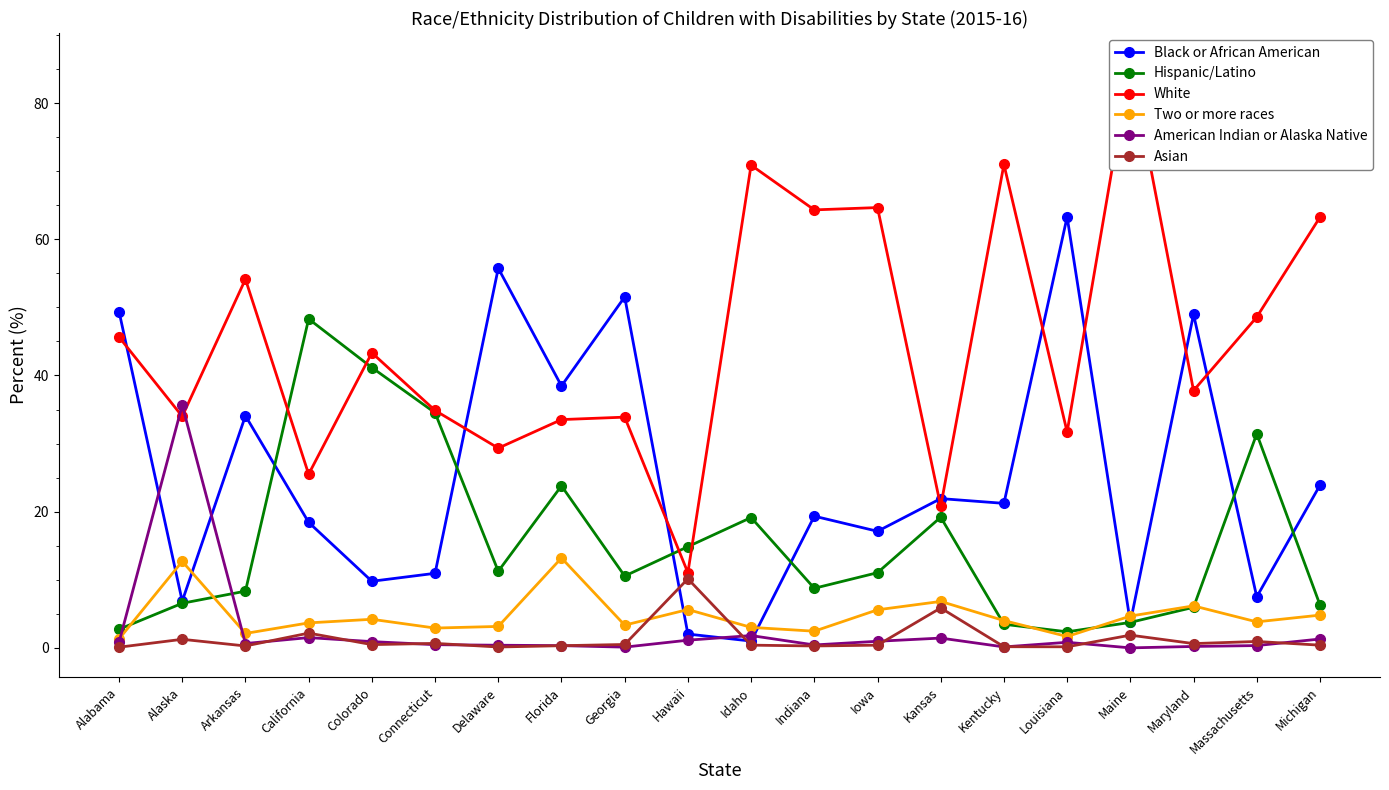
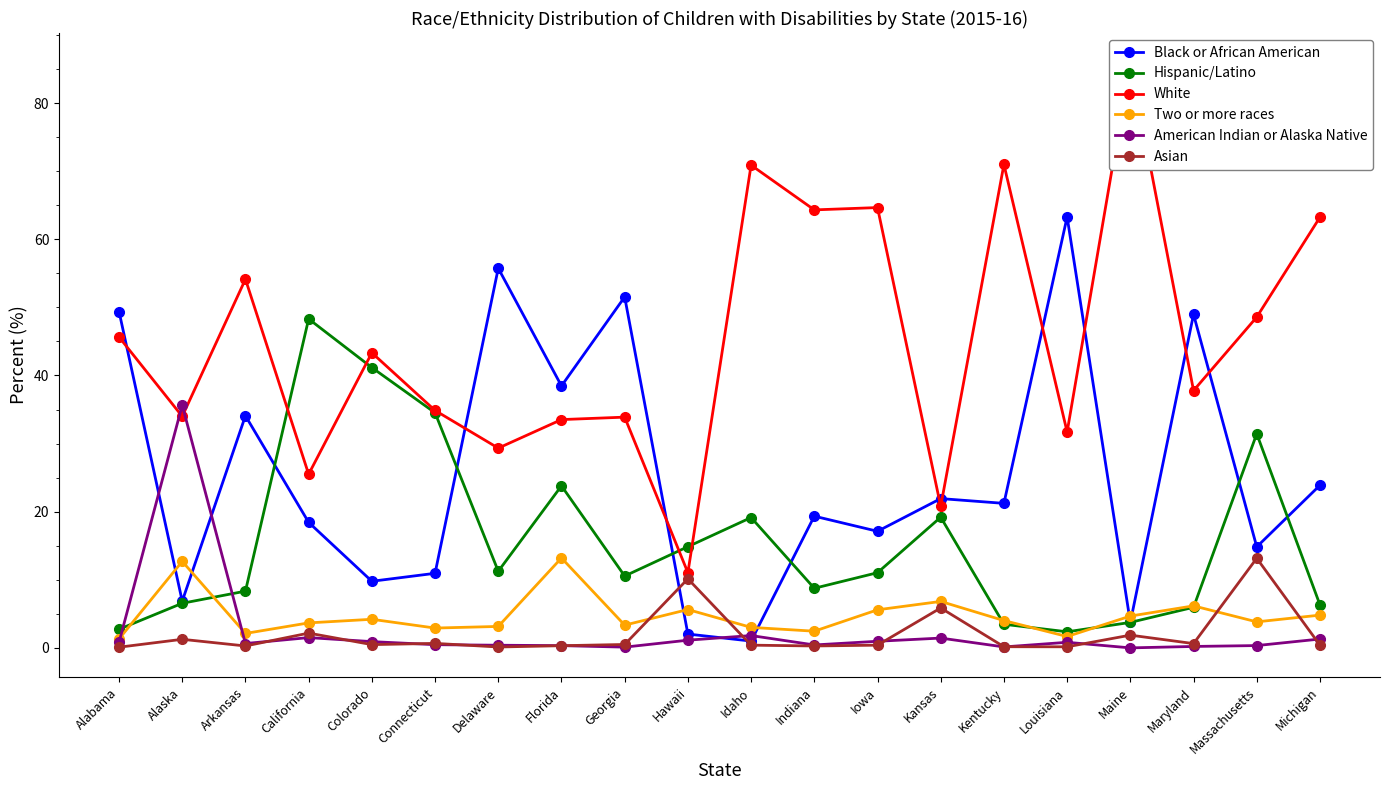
Black or African American, Massachusetts: 7 -> 15
Asian, Massachusetts: 1 -> 13
